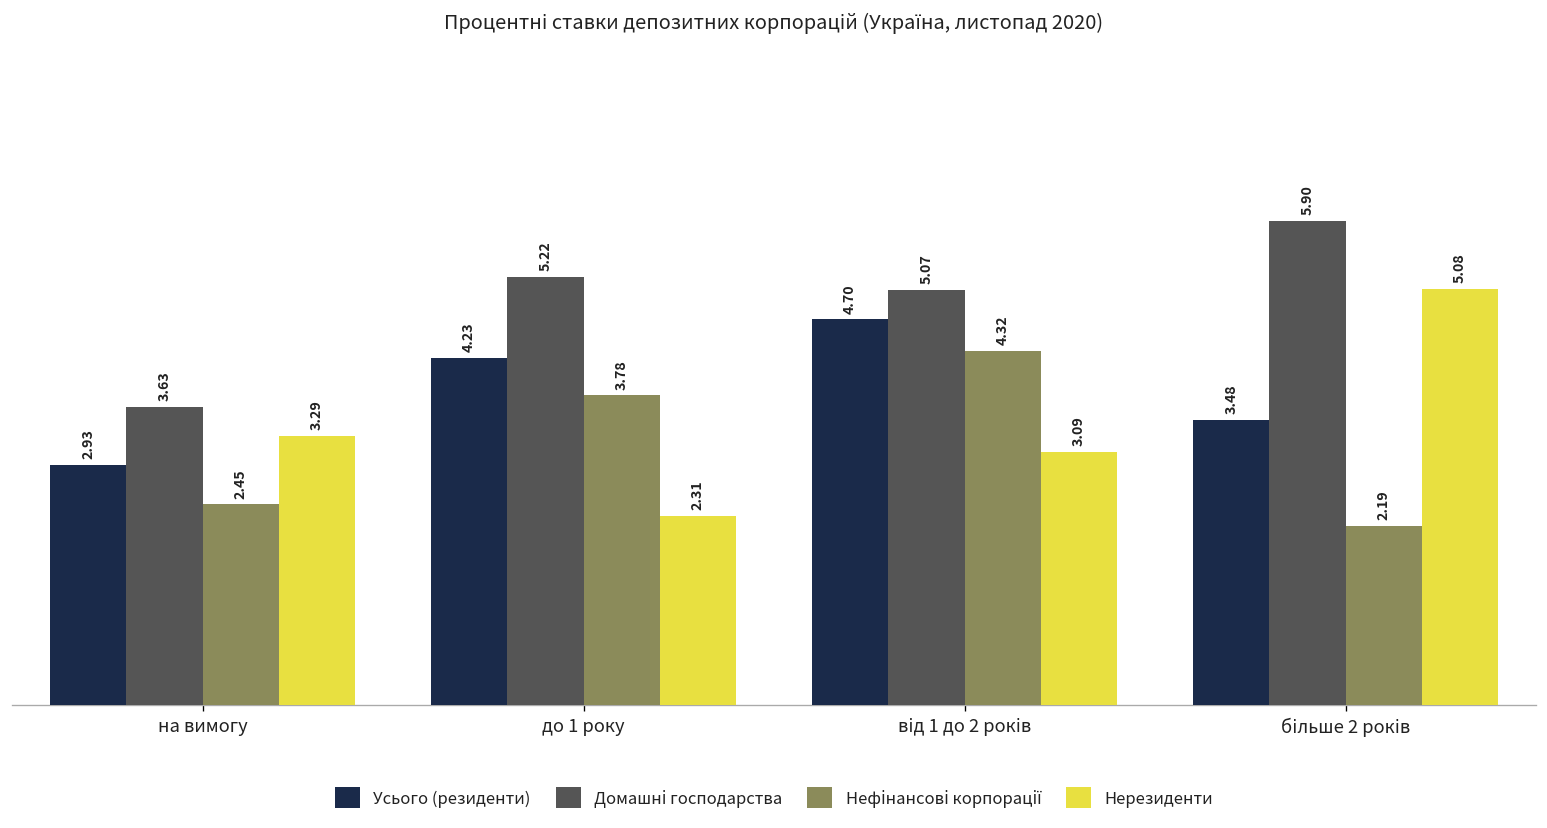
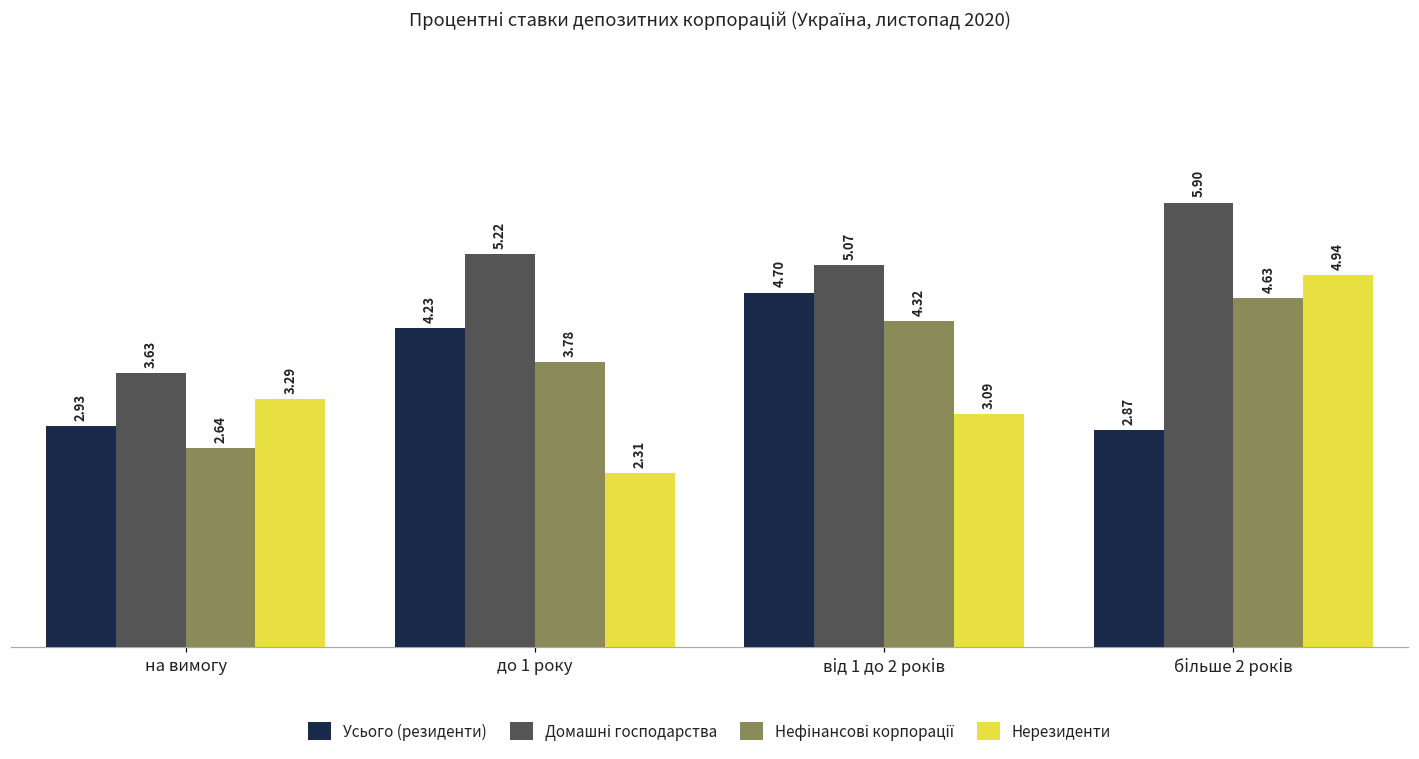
Нефінансові корпорації, на вимогу: 2.45 -> 2.64
Усього (резиденти), більше 2 років: 3.48 -> 2.87
Нефінансові корпорації, більше 2 років: 2.19 -> 4.63
Нерезиденти, більше 2 років: 5.08 -> 4.94
